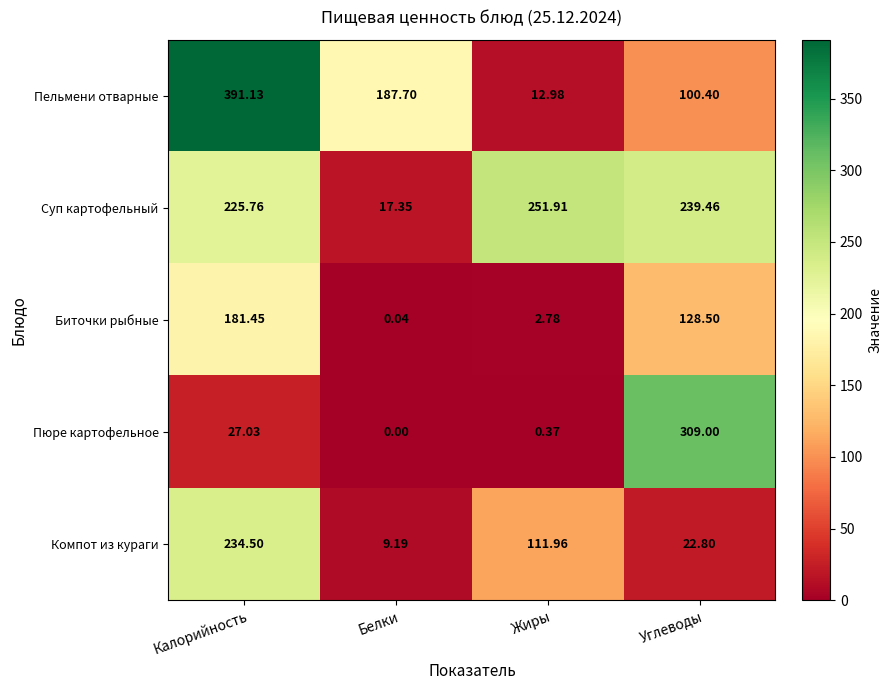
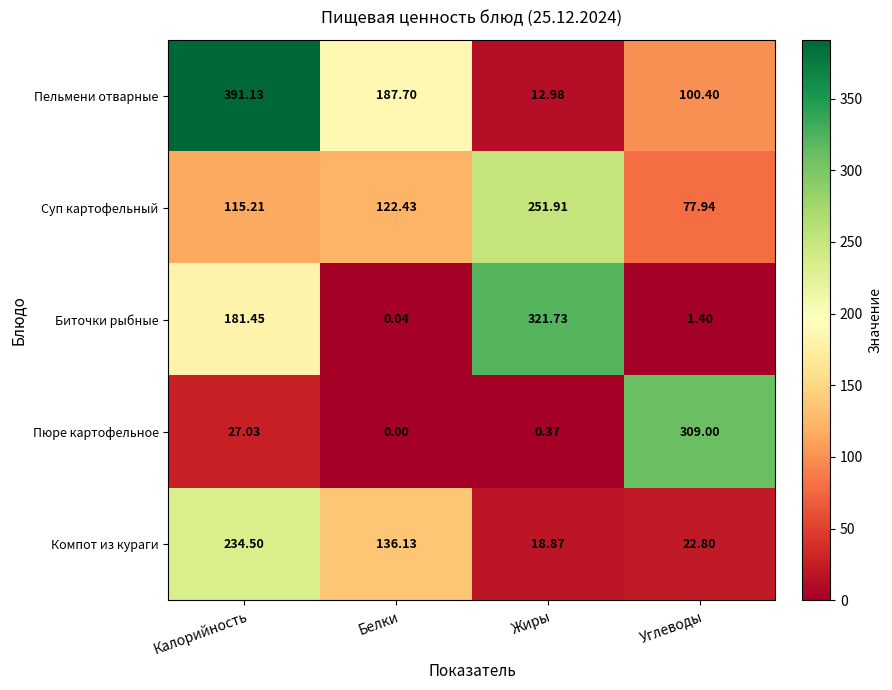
Суп картофельный, Калорийность: 225.76 -> 115.21
Суп картофельный, Белки: 17.35 -> 122.43
Суп картофельный, Углеводы: 239.46 -> 77.94
Биточки рыбные, Жиры: 2.78 -> 321.73
Биточки рыбные, Углеводы: 128.50 -> 1.40
Компот из кураги, Белки: 9.19 -> 136.13
Компот из кураги, Жиры: 111.96 -> 18.87
